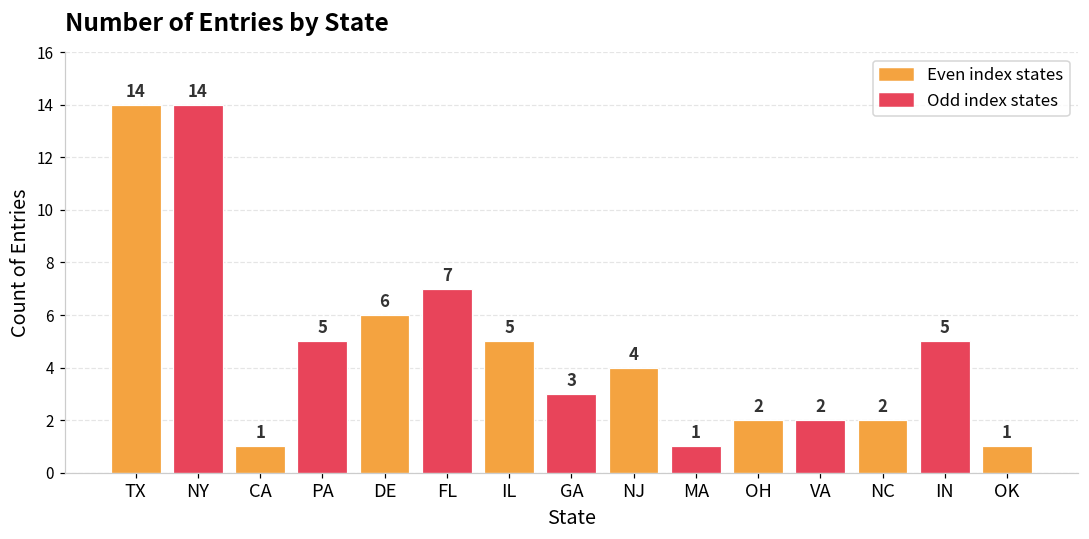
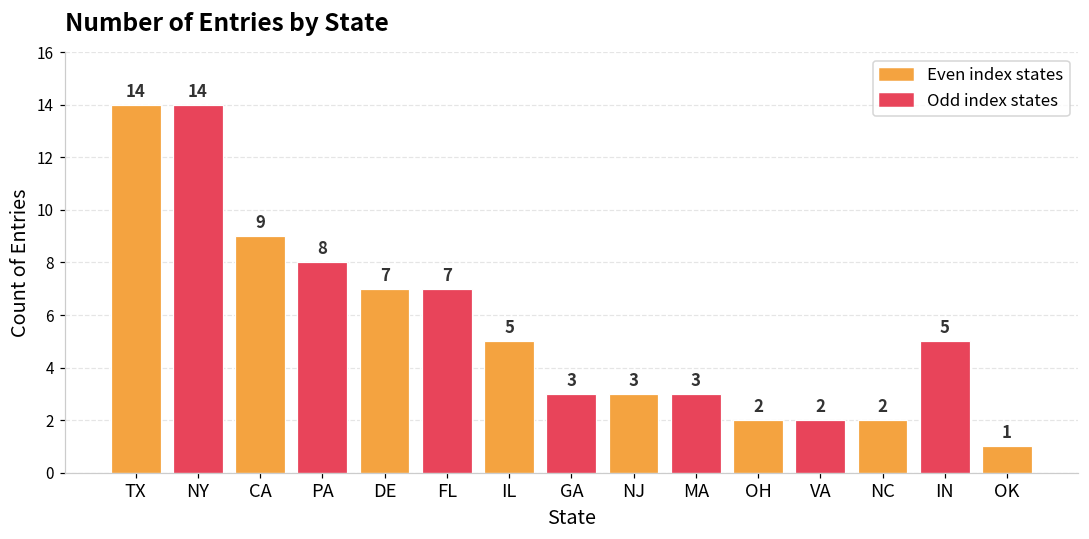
CA: 1 -> 9
PA: 5 -> 8
DE: 6 -> 7
NJ: 4 -> 3
MA: 1 -> 3
